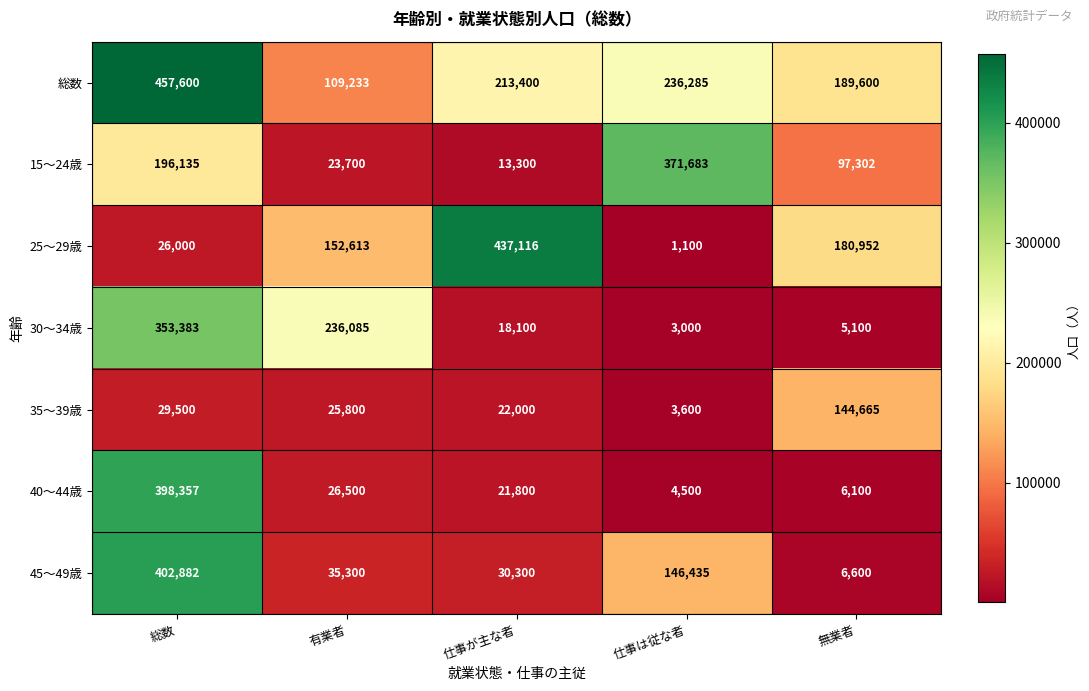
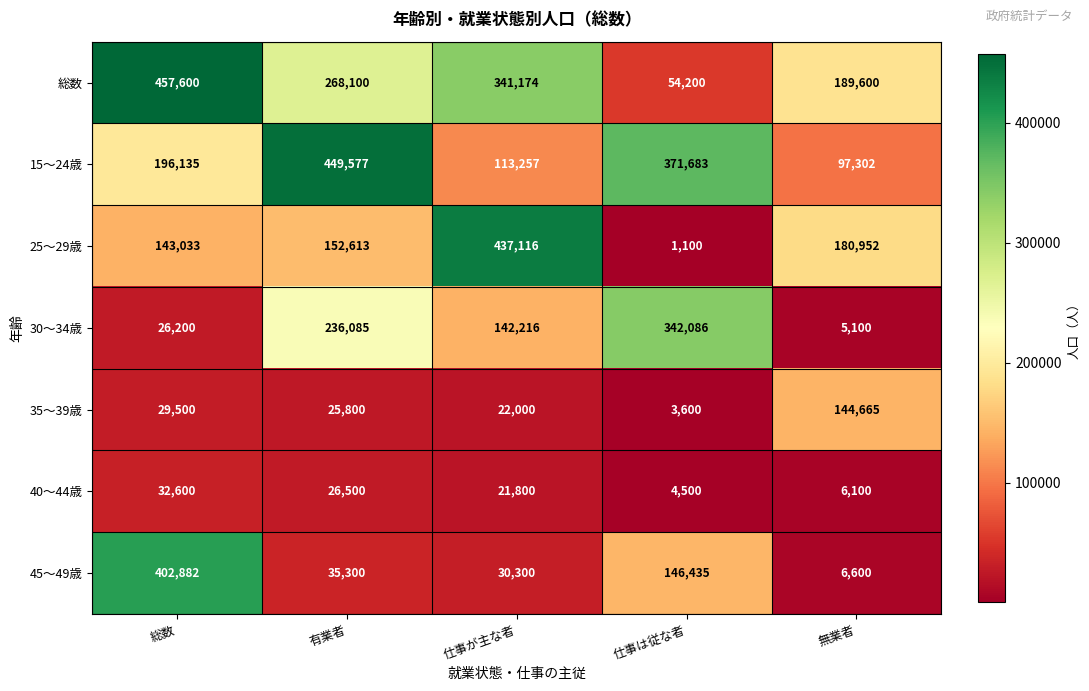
総数, 有業者: 109,233 -> 268,100
総数, 仕事が主な者: 213,400 -> 341,174
総数, 仕事は従な者: 236,285 -> 54,200
15～24歳, 有業者: 23,700 -> 449,577
15～24歳, 仕事が主な者: 13,300 -> 113,257
25～29歳, 総数: 26,000 -> 143,033
30～34歳, 総数: 353,383 -> 26,200
30～34歳, 仕事が主な者: 18,100 -> 142,216
30～34歳, 仕事は従な者: 3,000 -> 342,086
40～44歳, 総数: 398,357 -> 32,600
